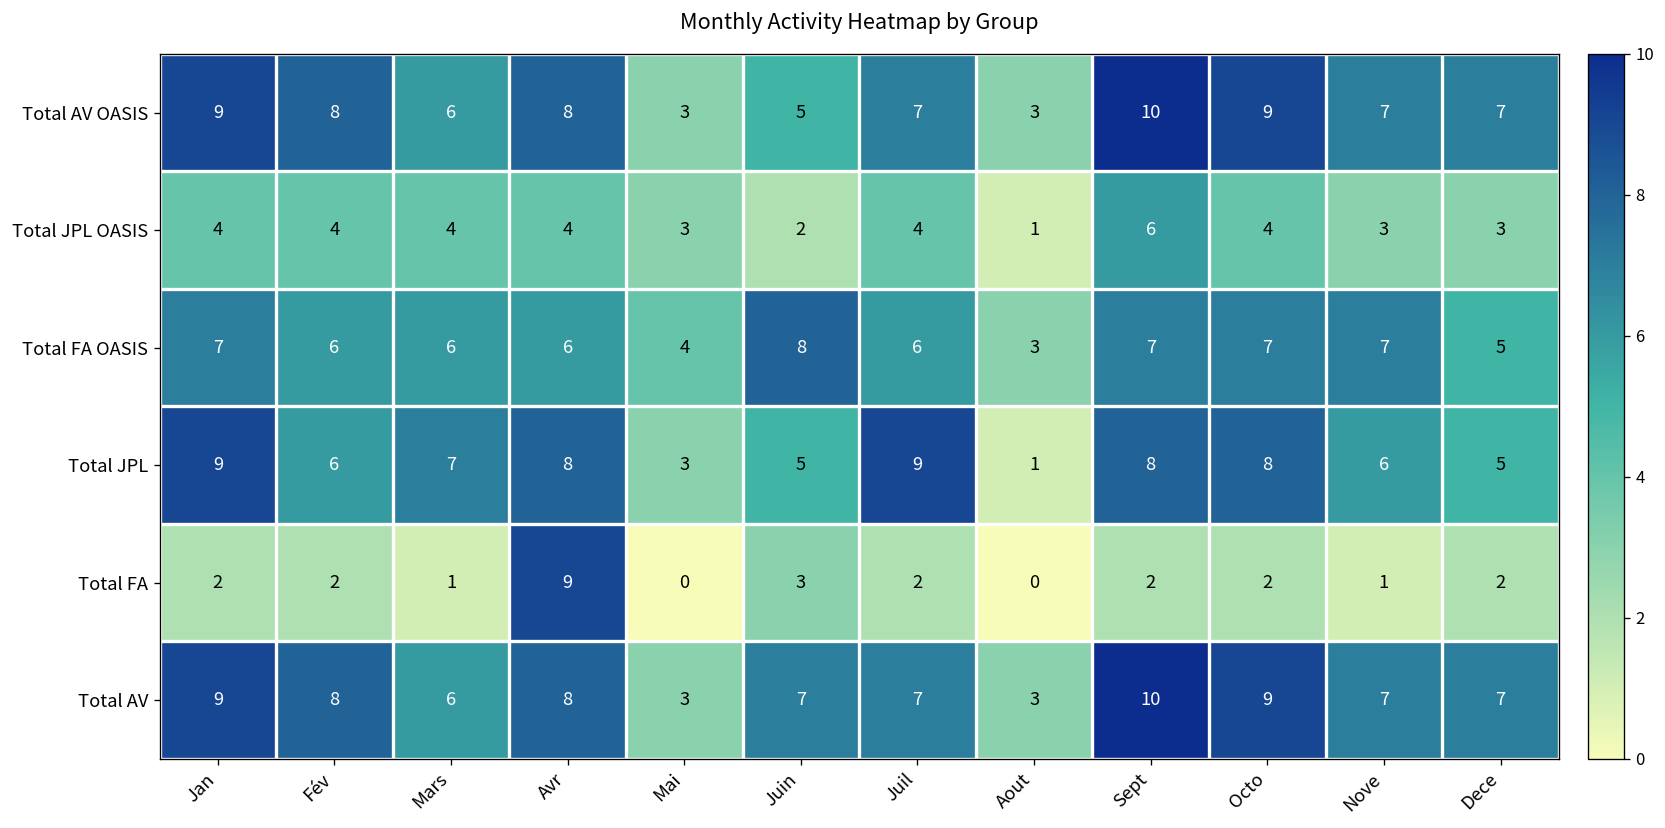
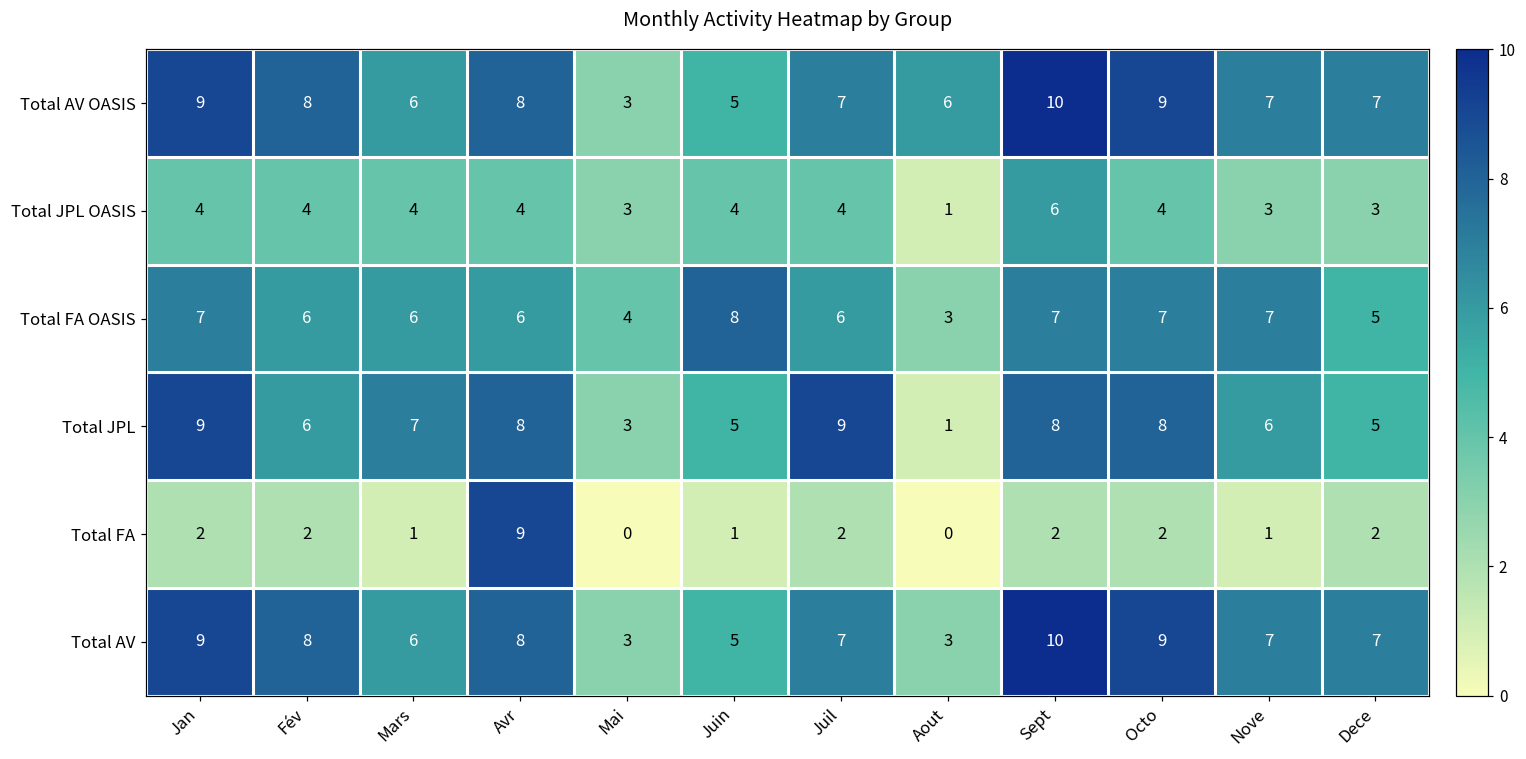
Total AV OASIS, Aout: 3 -> 6
Total JPL OASIS, Juin: 2 -> 4
Total FA, Juin: 3 -> 1
Total AV, Juin: 7 -> 5
